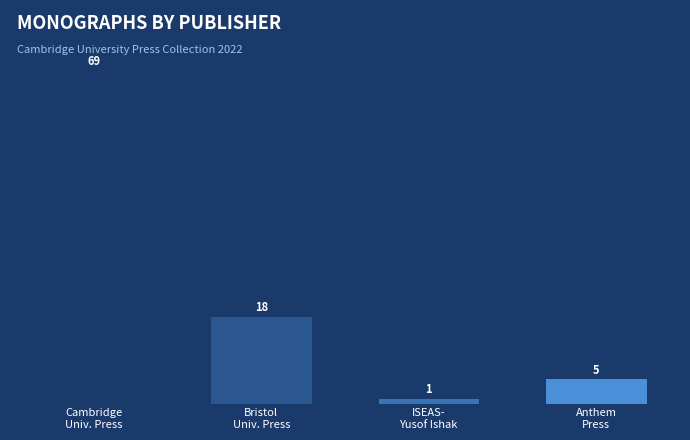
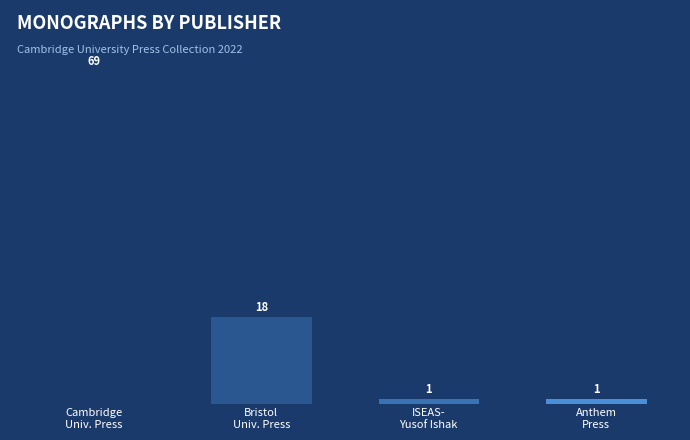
Anthem Press: 5 -> 1
